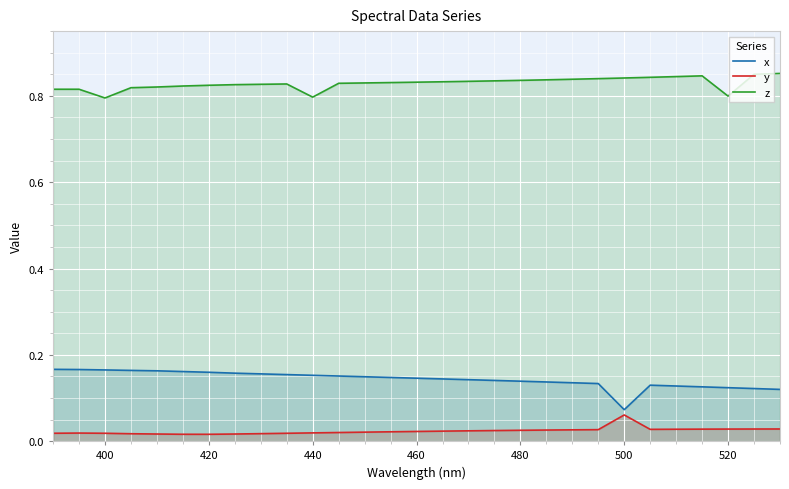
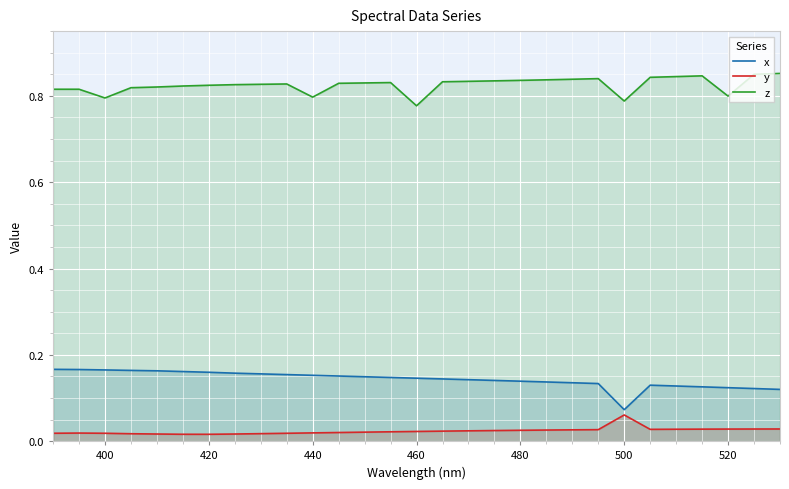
z, 460: 0.83 -> 0.78
z, 500: 0.84 -> 0.79
